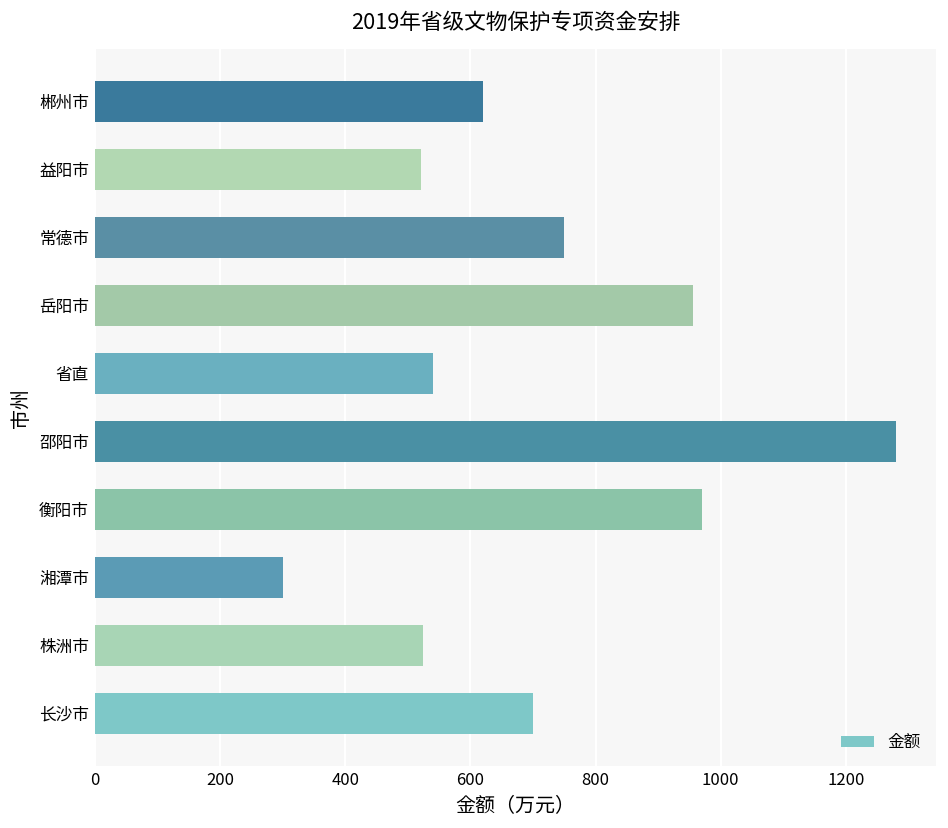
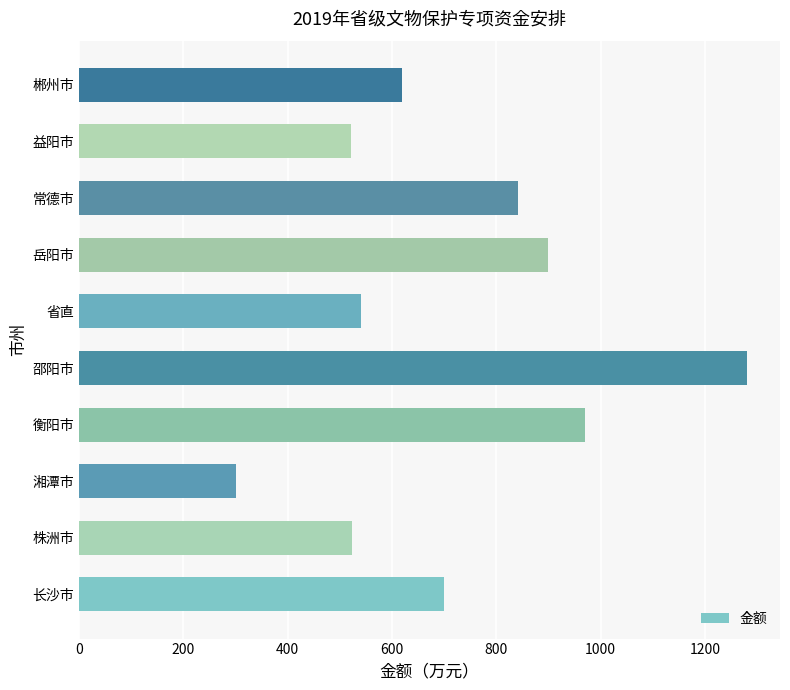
常德市: 750 -> 840
岳阳市: 960 -> 900
